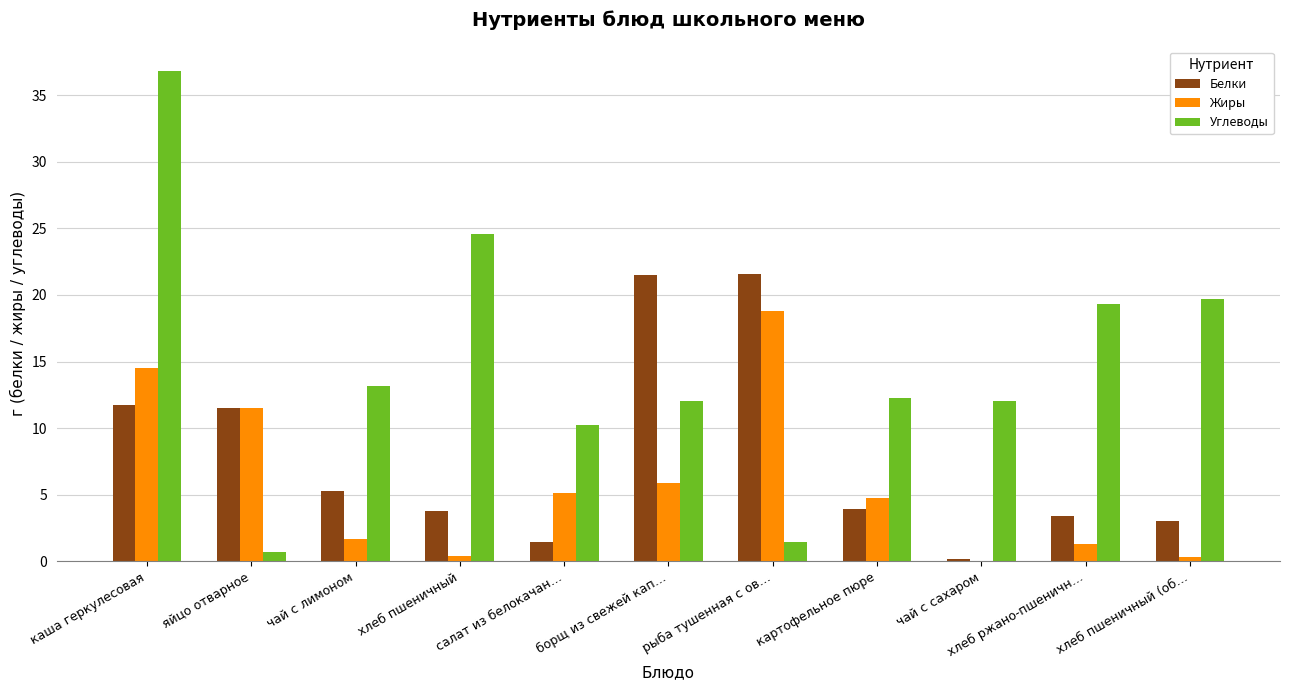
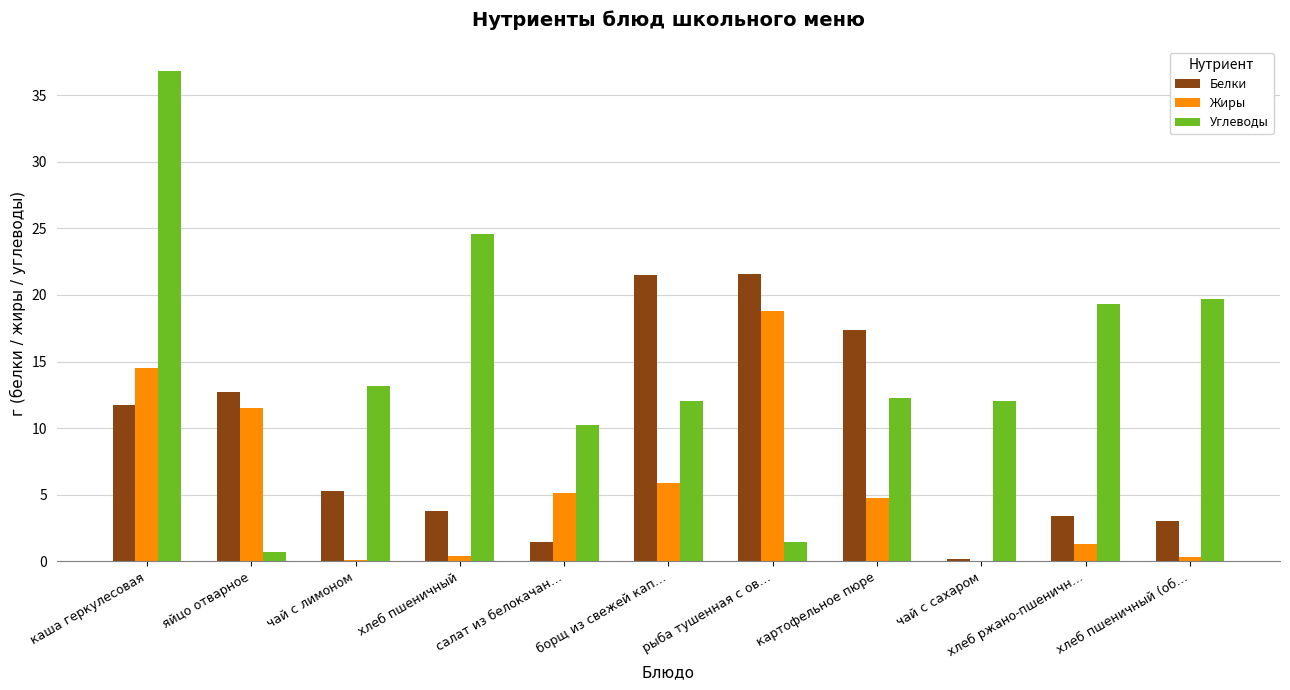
Белки, яйцо отварное: 11.5 -> 12.7
Жиры, чай с лимоном: 1.7 -> 0.1
Белки, картофельное пюре: 3.9 -> 17.4
